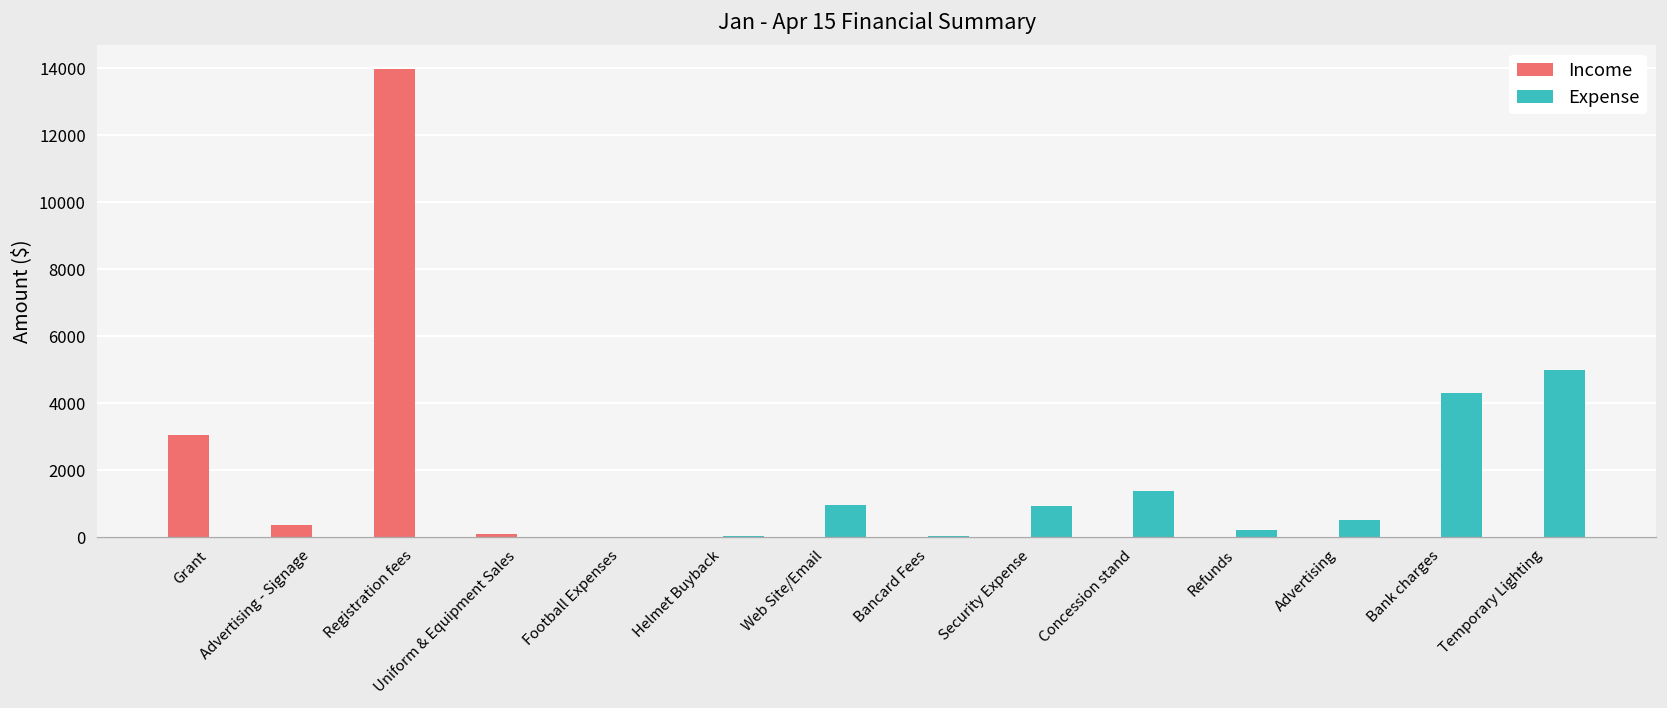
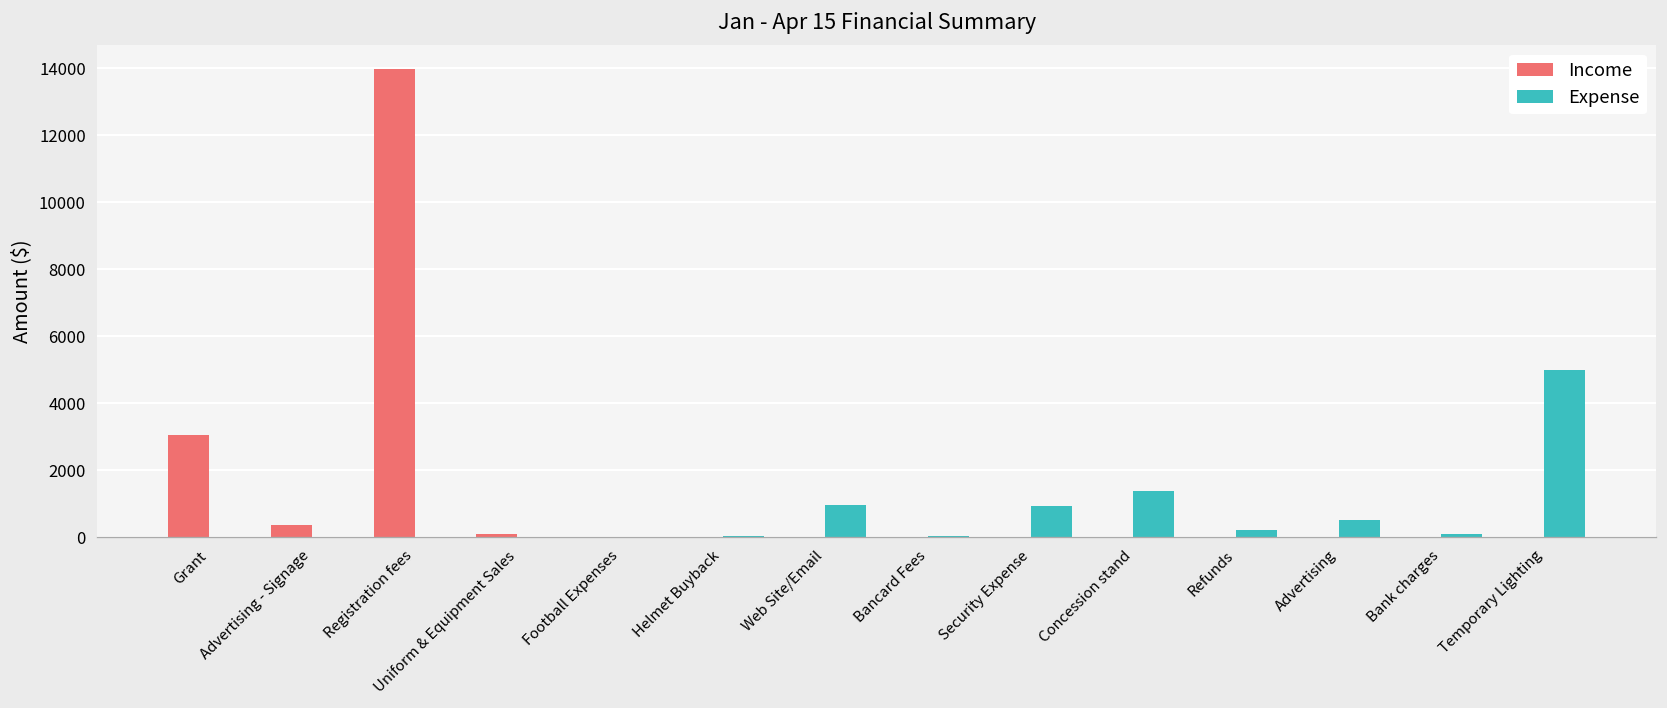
Expense, Bank charges: 4300 -> 100
